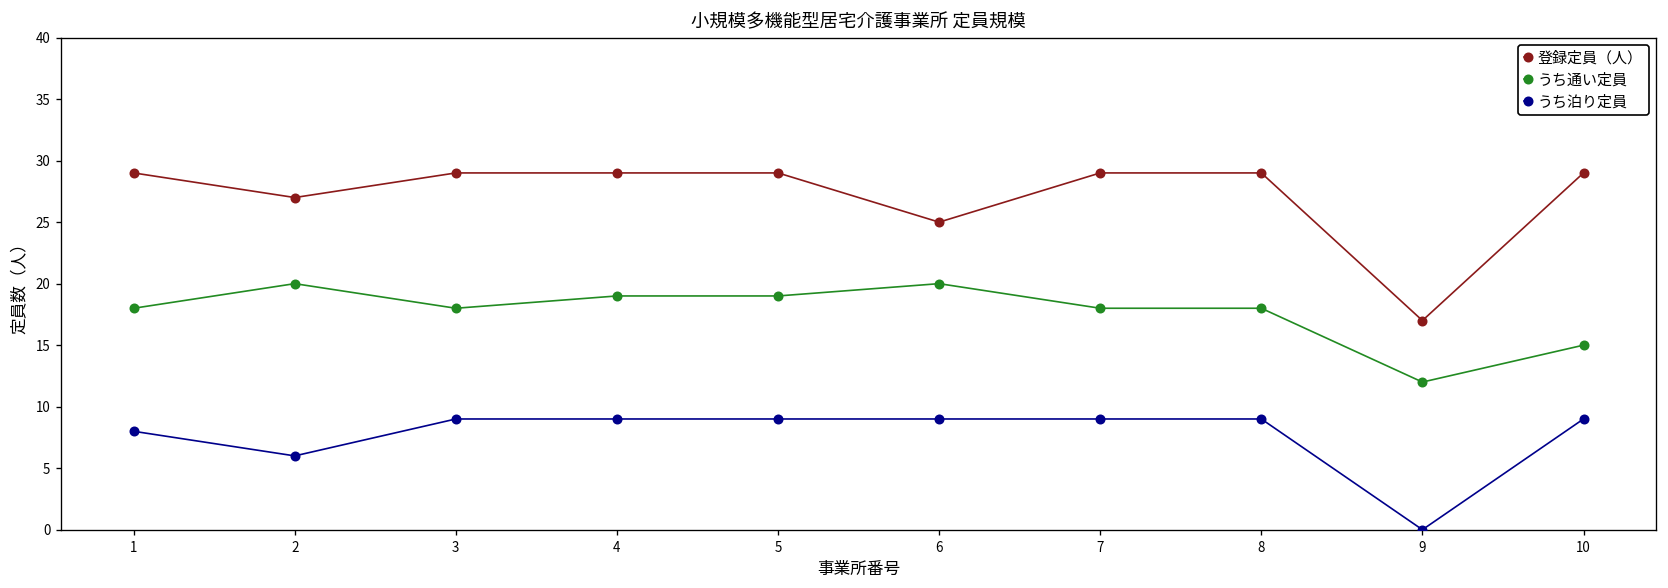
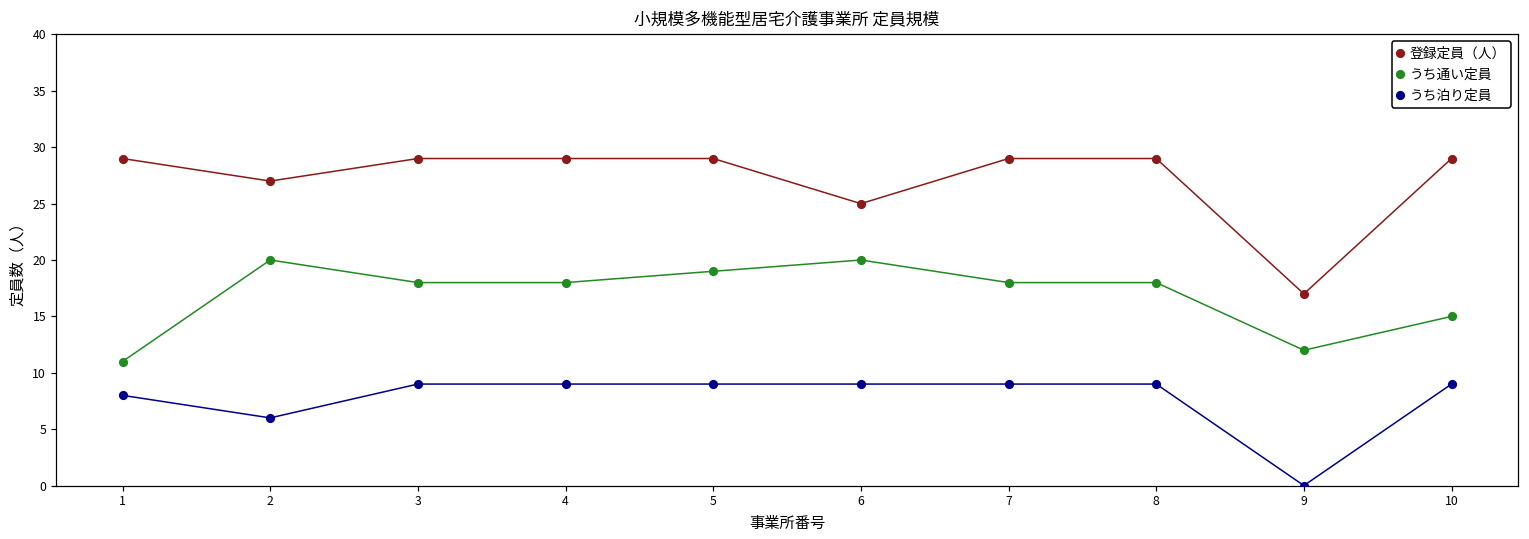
うち通い定員, 1: 18 -> 11
うち通い定員, 4: 19 -> 18
